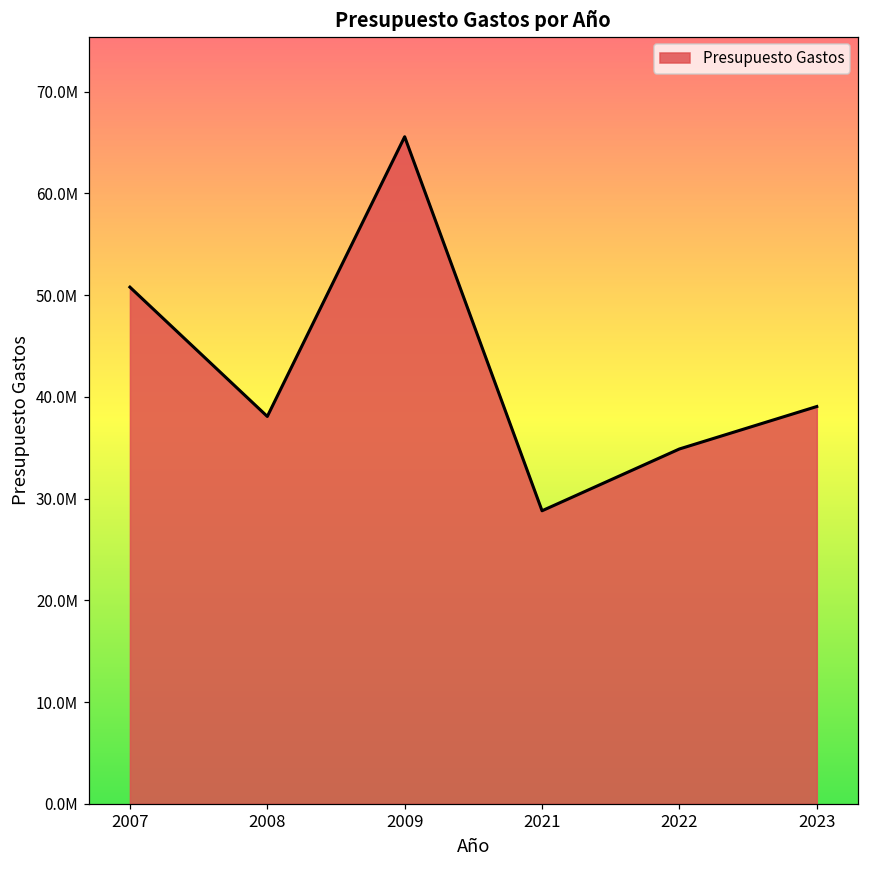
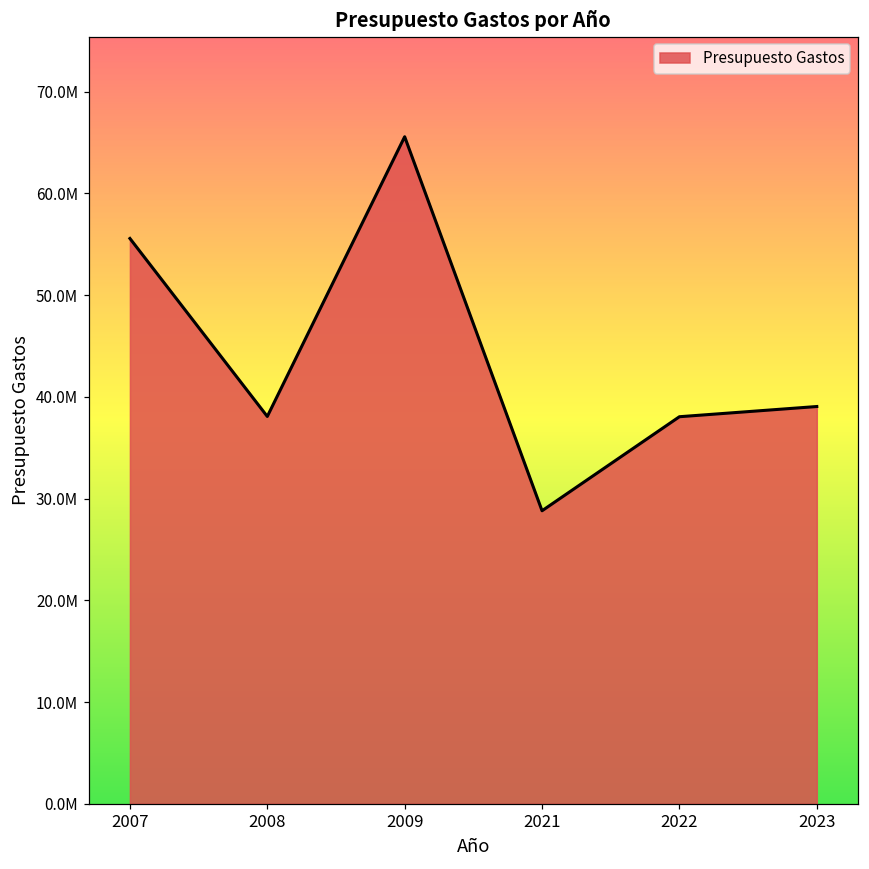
2007: 51000000 -> 56000000
2022: 35000000 -> 38000000
